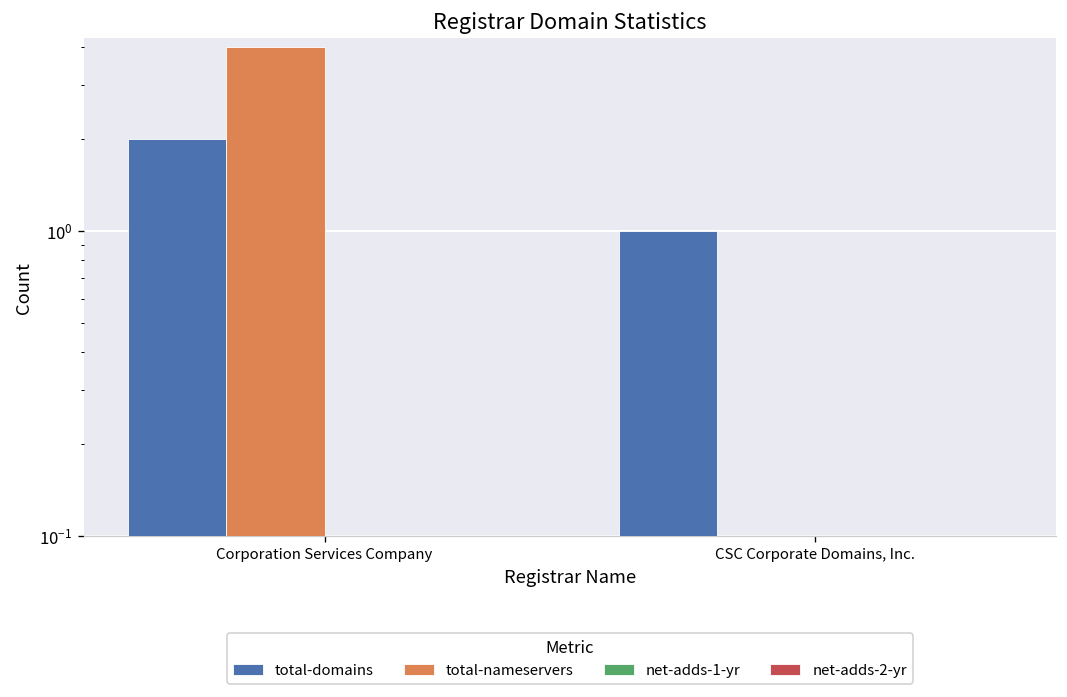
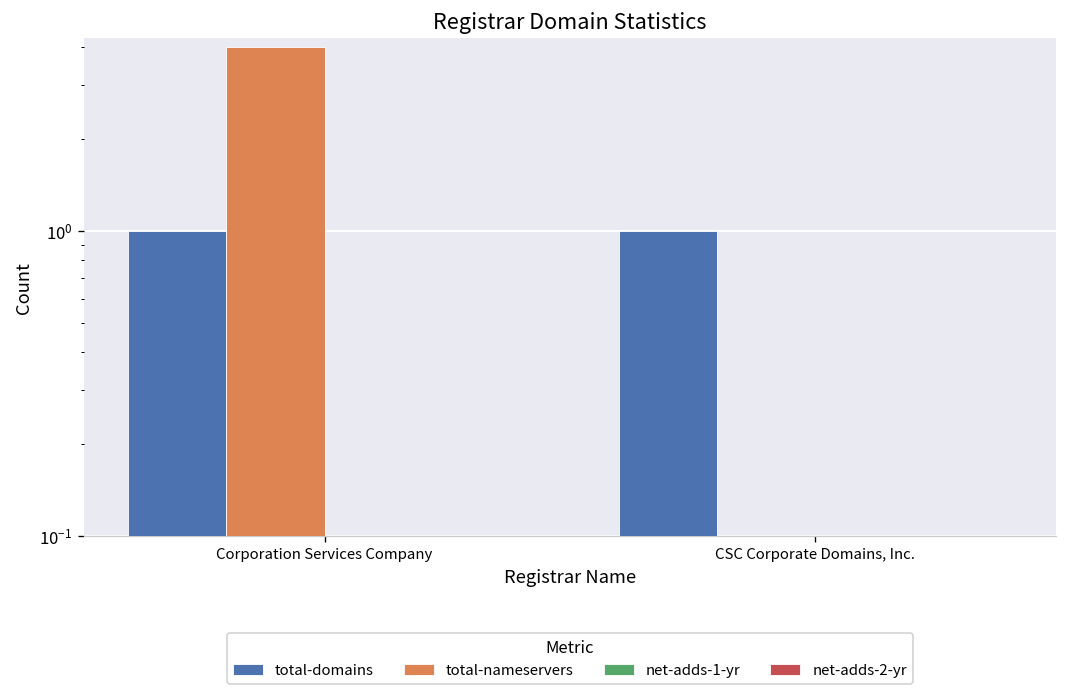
total-domains, Corporation Services Company: 2 -> 1
